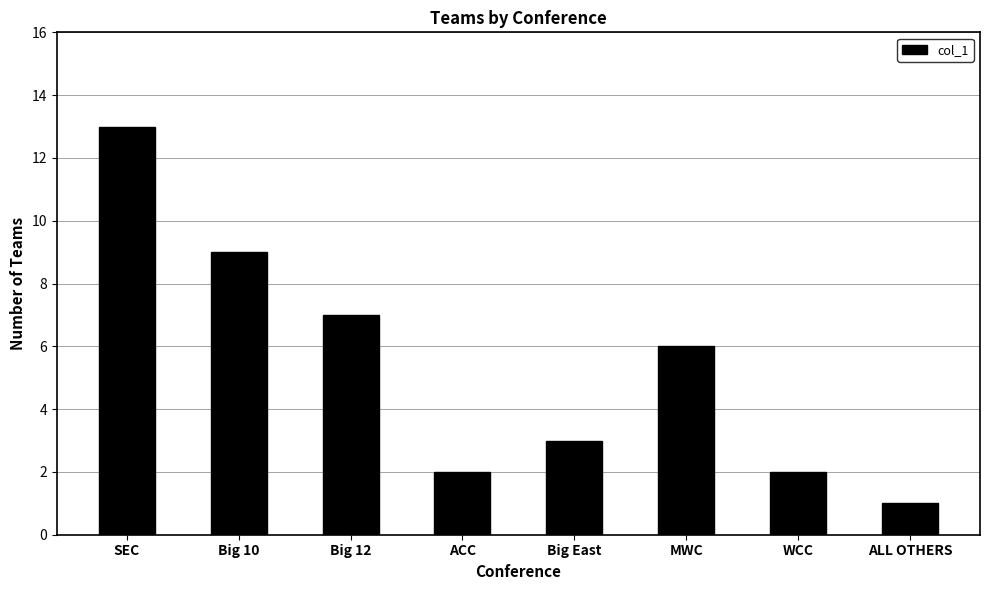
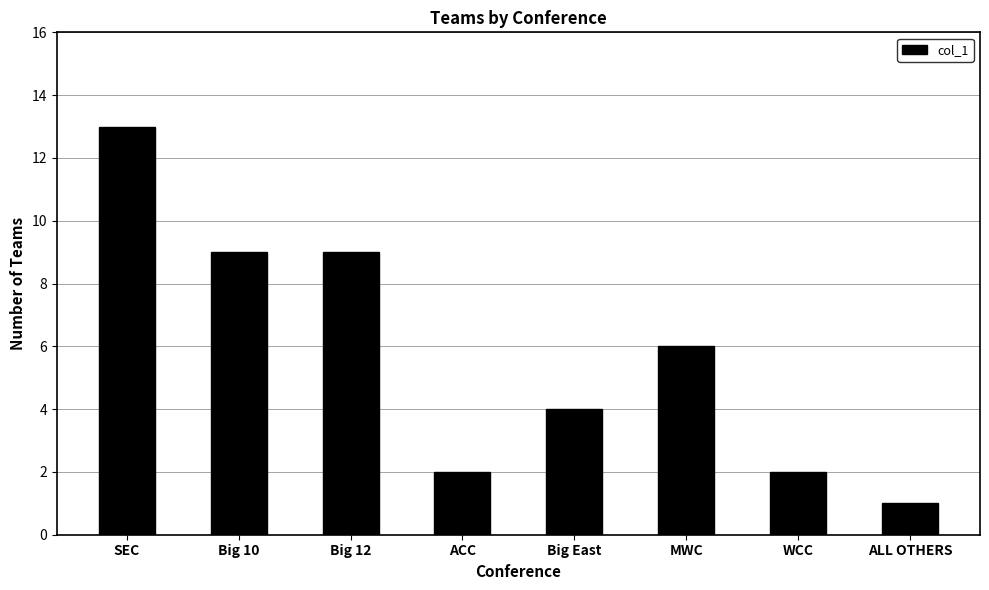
Big 12: 7 -> 9
Big East: 3 -> 4
